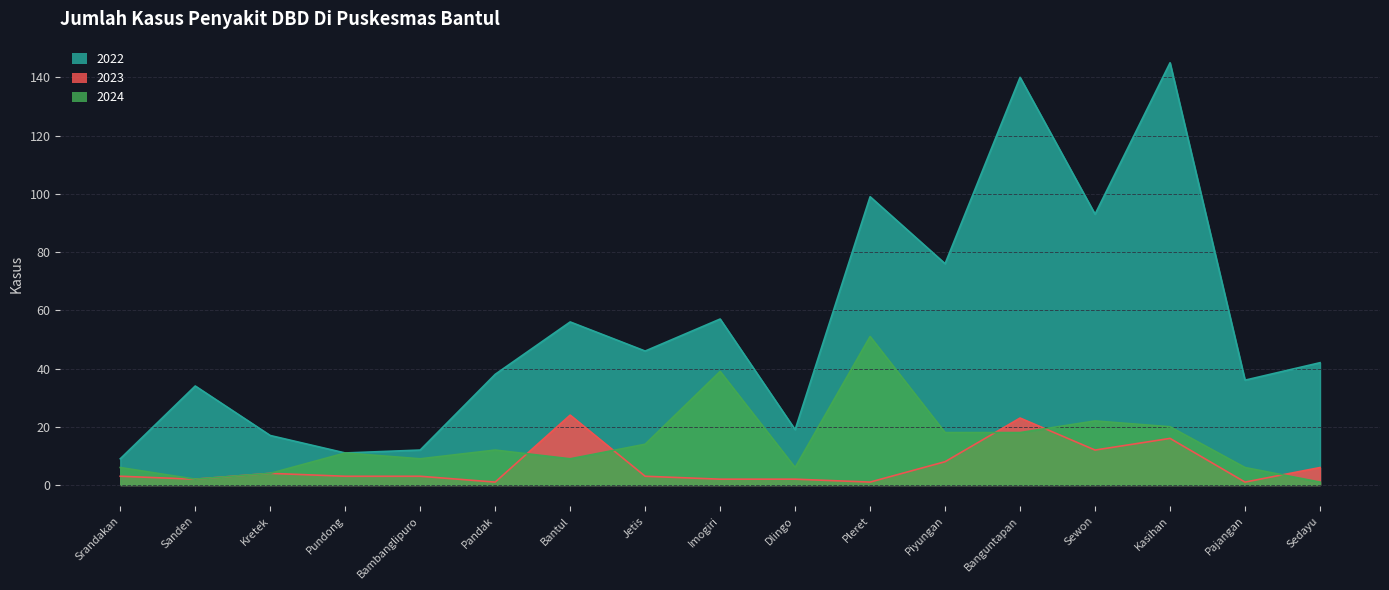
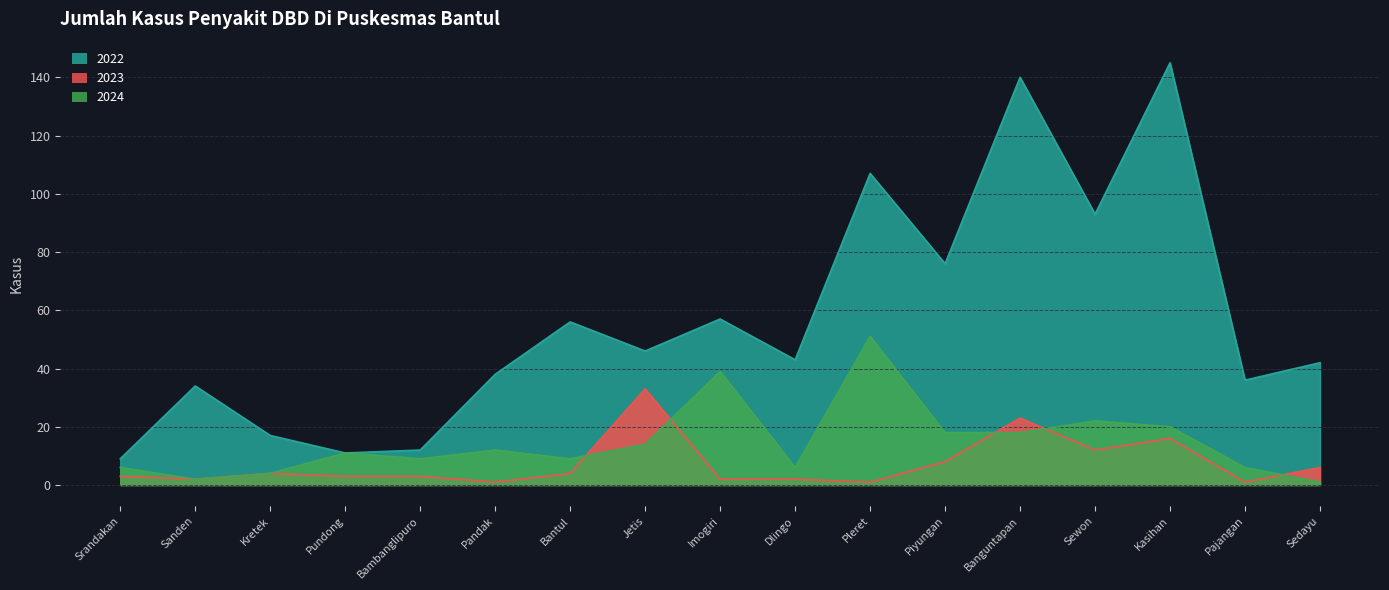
2023, Bantul: 24 -> 4
2023, Jetis: 3 -> 33
2022, Dlingo: 19 -> 43
2022, Pleret: 99 -> 107
